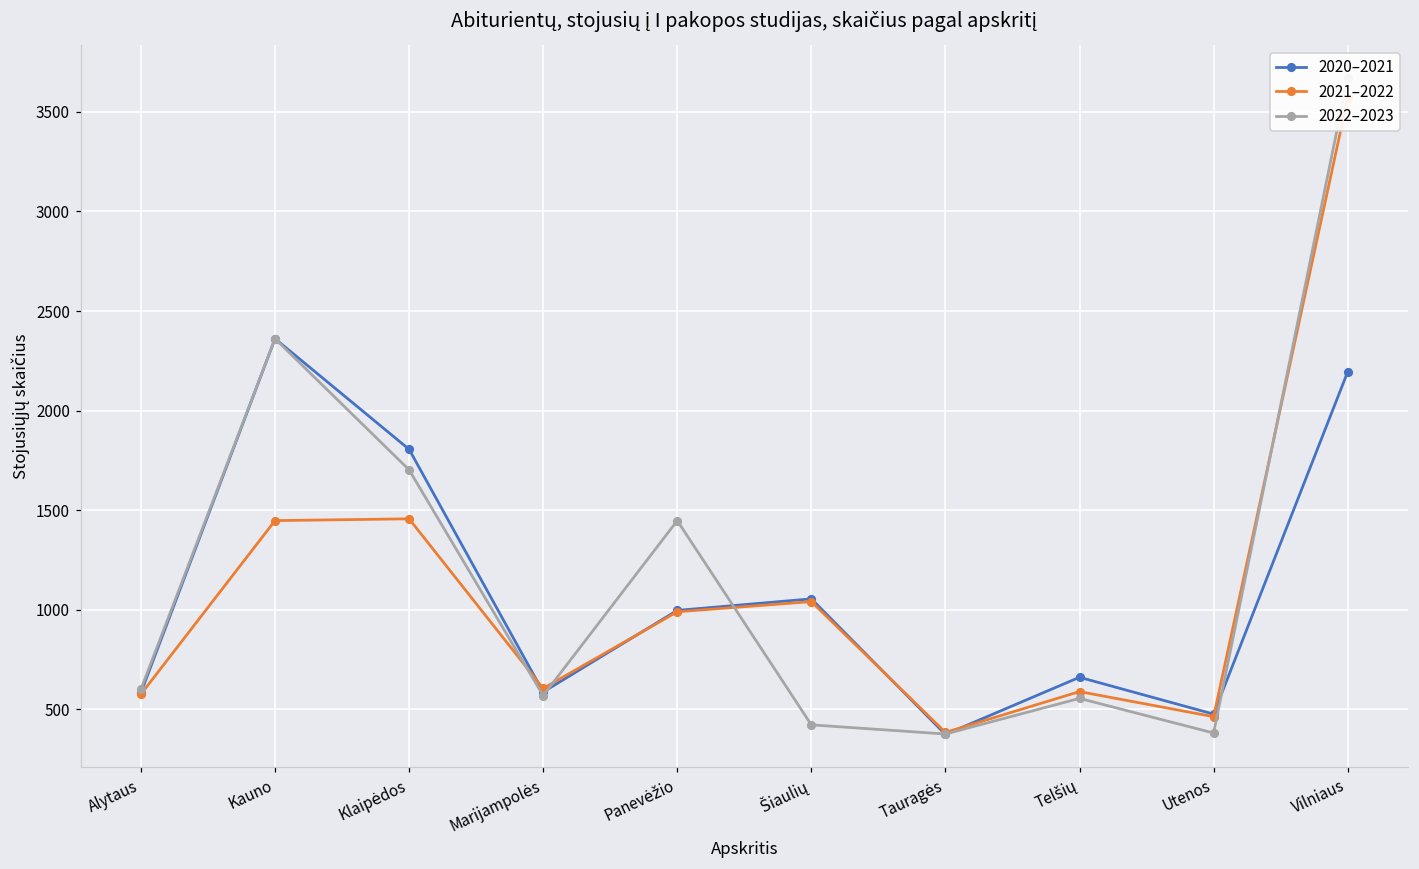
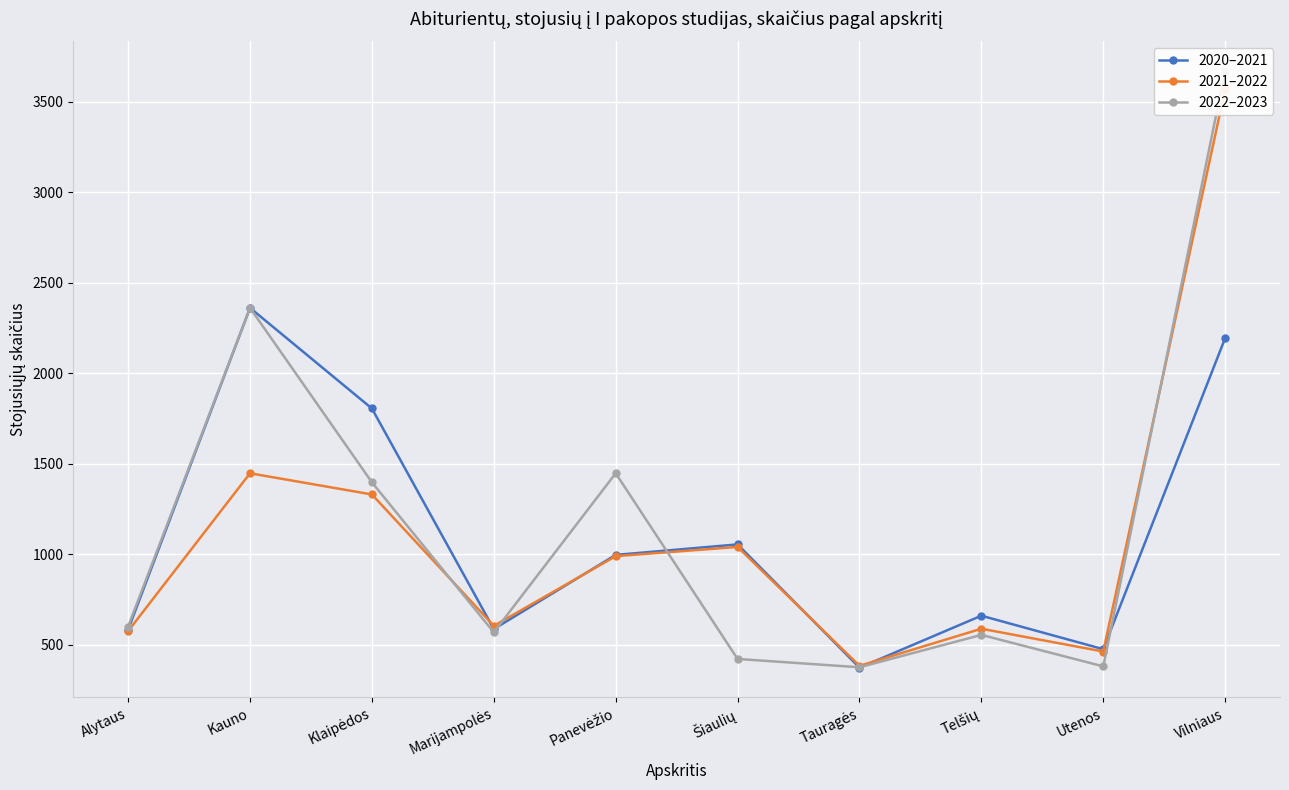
2021–2022, Klaipėdos: 1460 -> 1330
2022–2023, Klaipėdos: 1700 -> 1400
